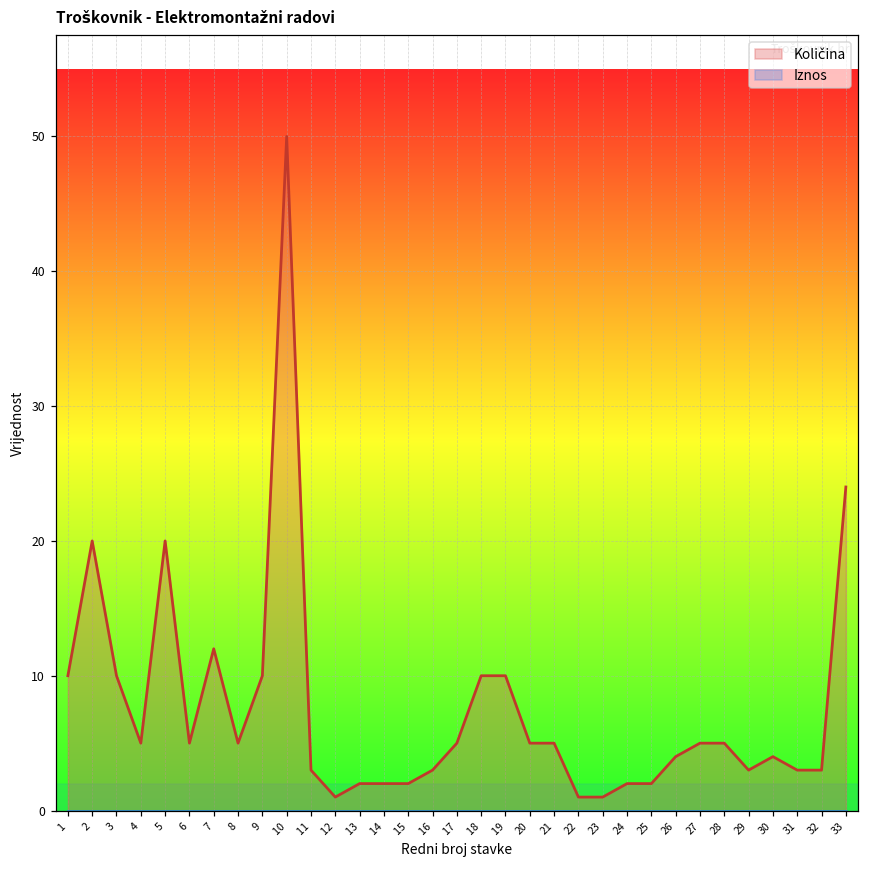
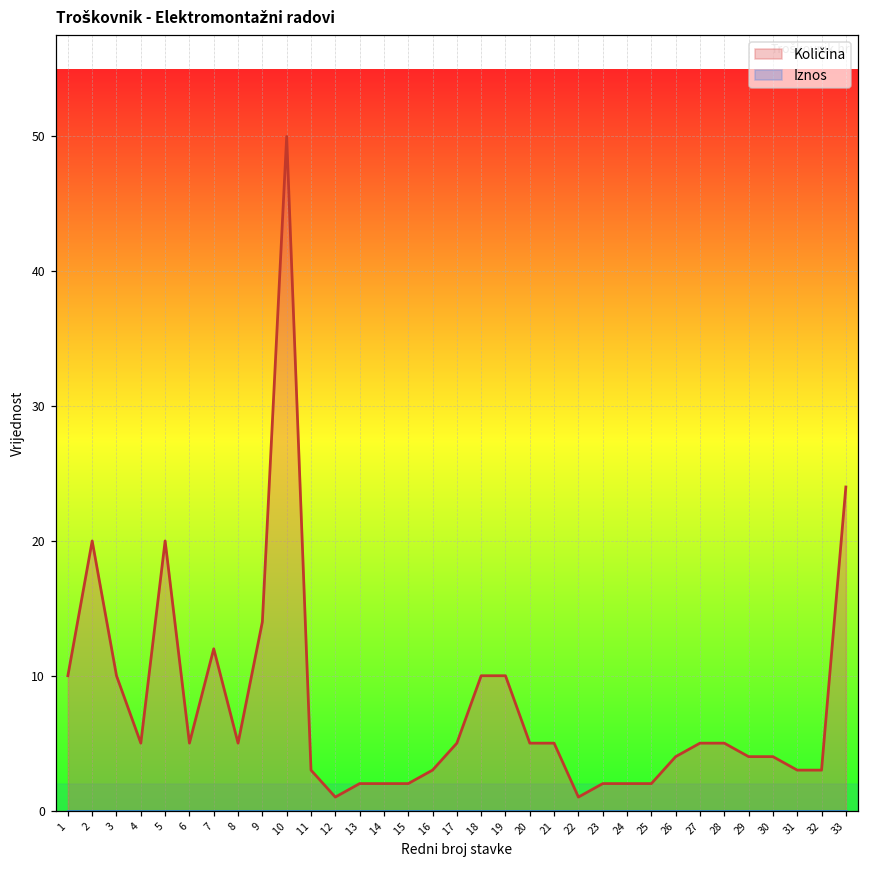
Količina, 9: 10 -> 14
Količina, 23: 1 -> 2
Količina, 29: 3 -> 4
